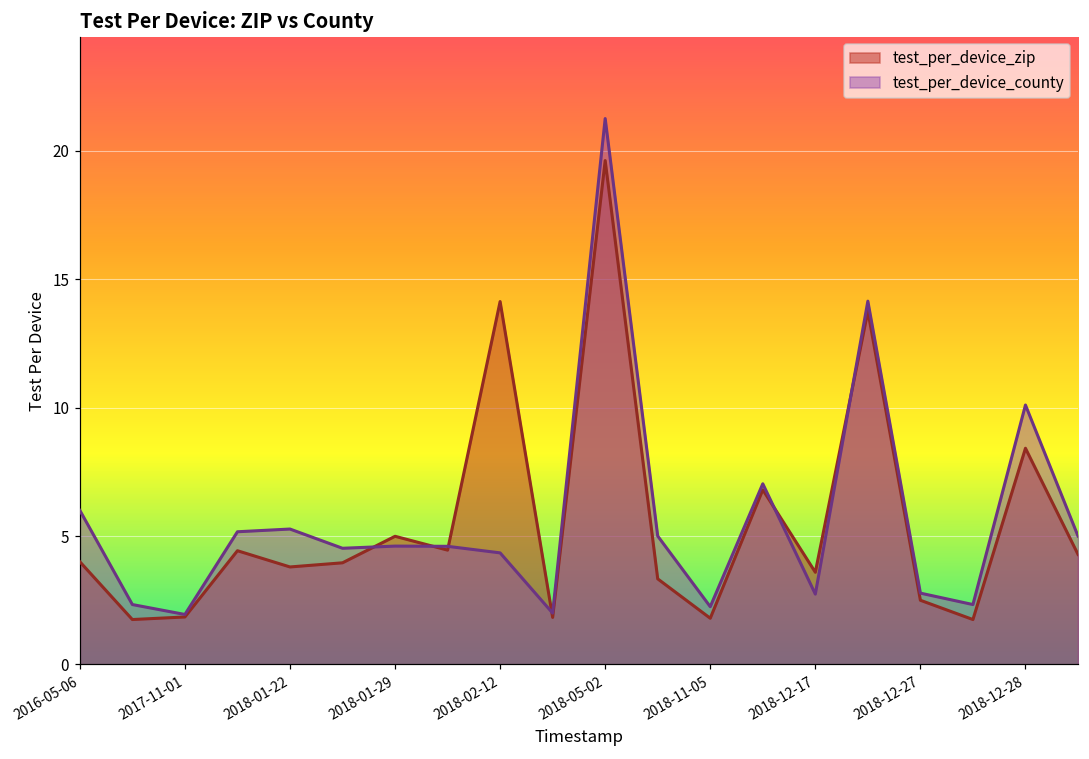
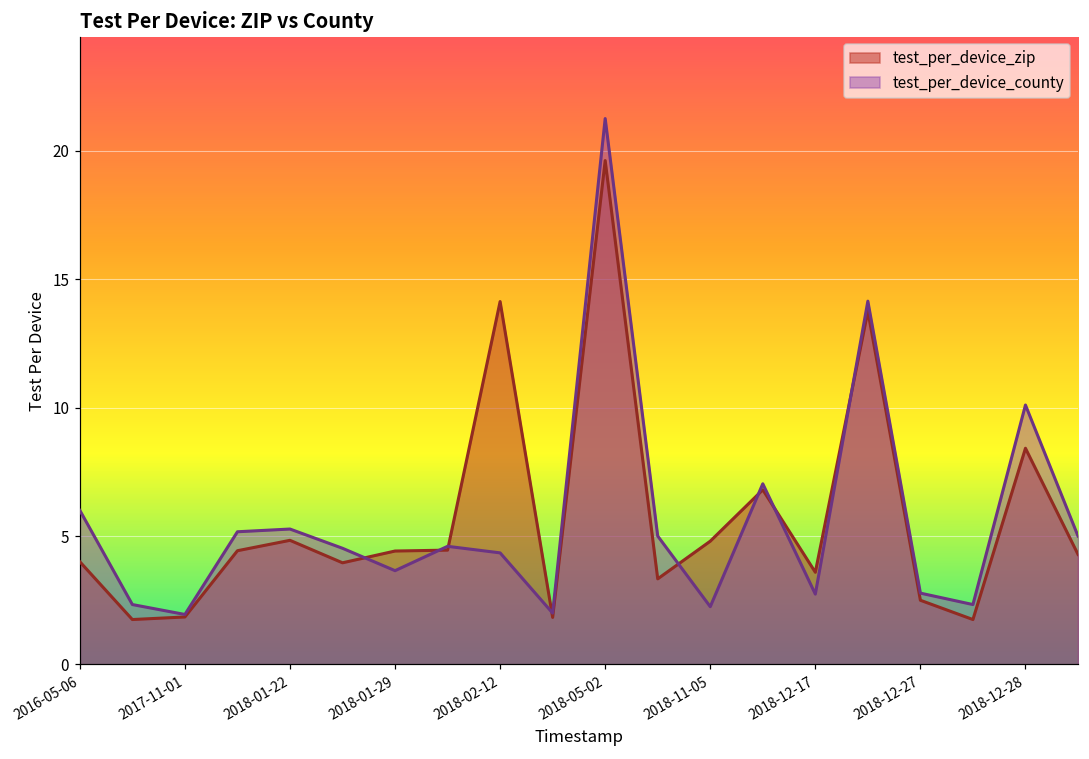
test_per_device_zip, 2018-01-22: 3.8 -> 4.8
test_per_device_zip, 2018-01-29: 5.0 -> 4.4
test_per_device_county, 2018-01-29: 4.6 -> 3.7
test_per_device_zip, 2018-11-05: 1.8 -> 4.8
